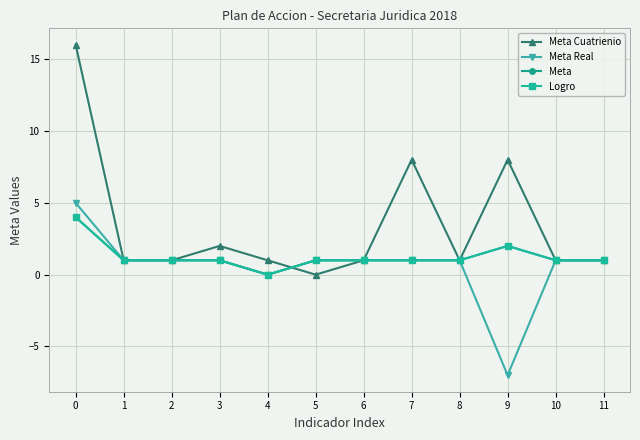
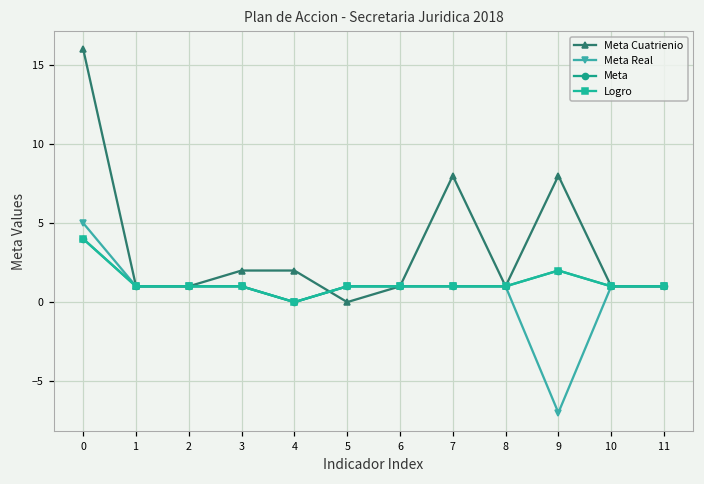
Meta Cuatrienio, 4: 1 -> 2
